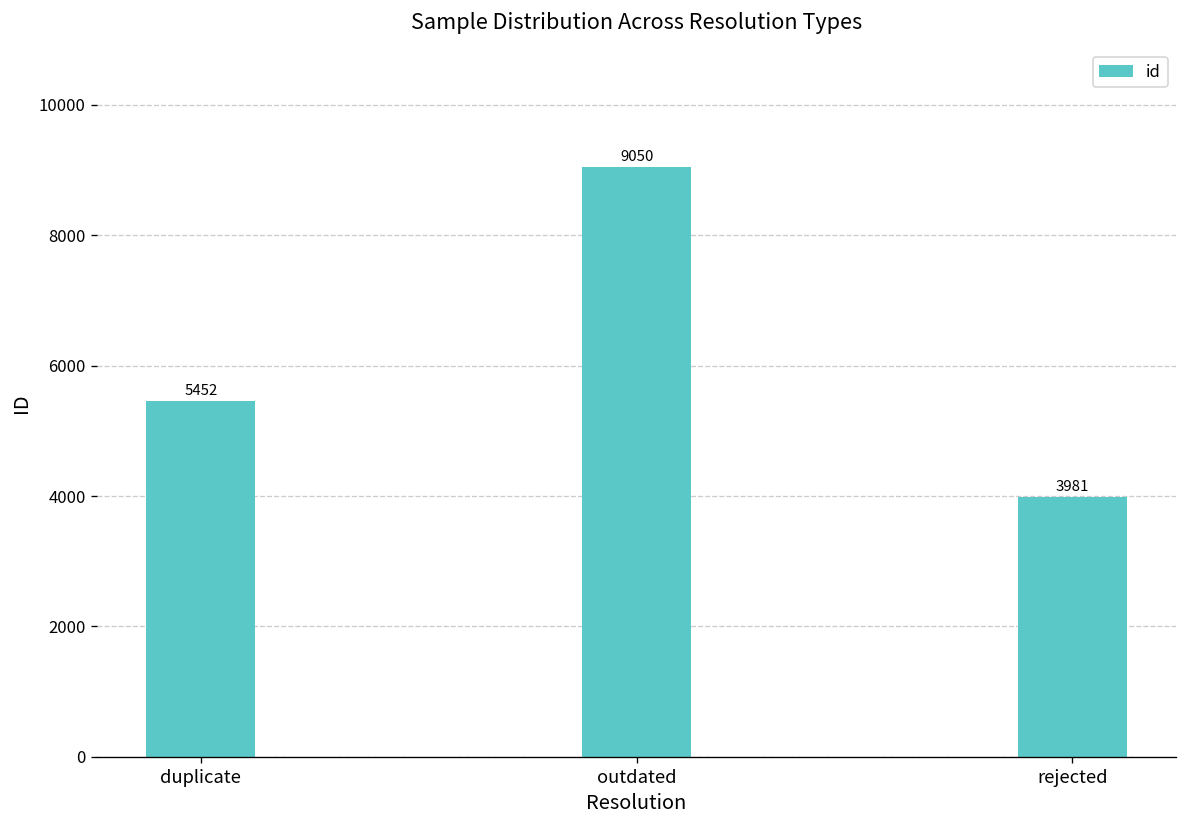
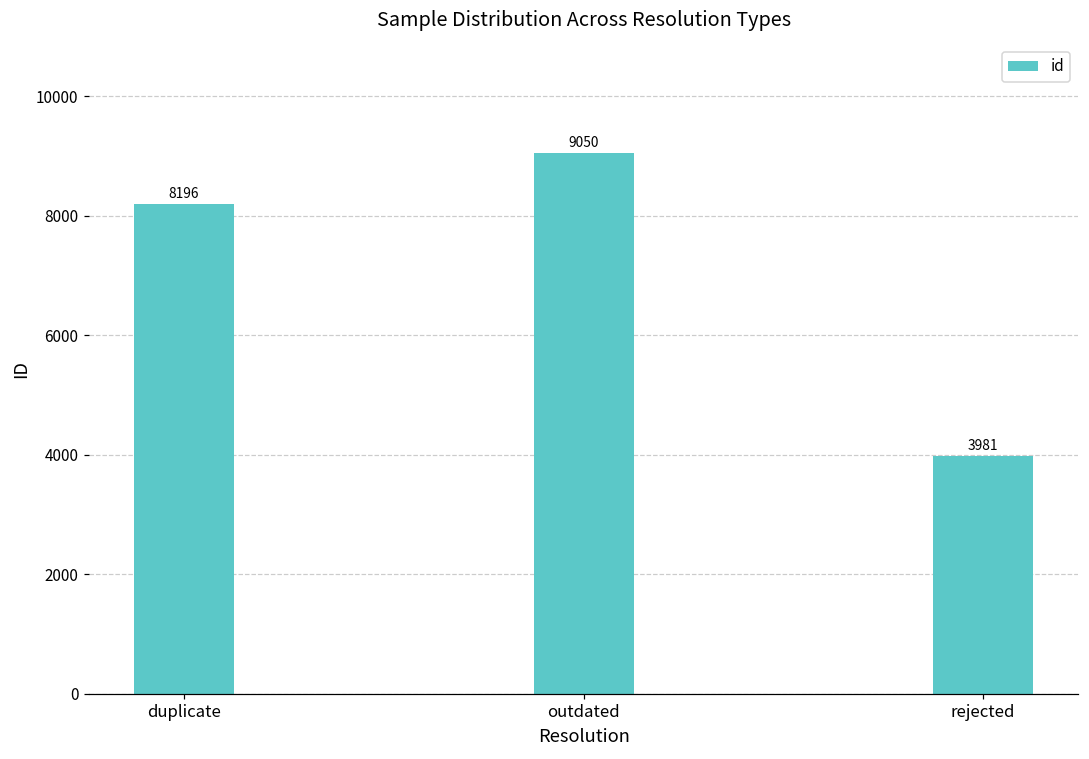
duplicate: 5452 -> 8196
